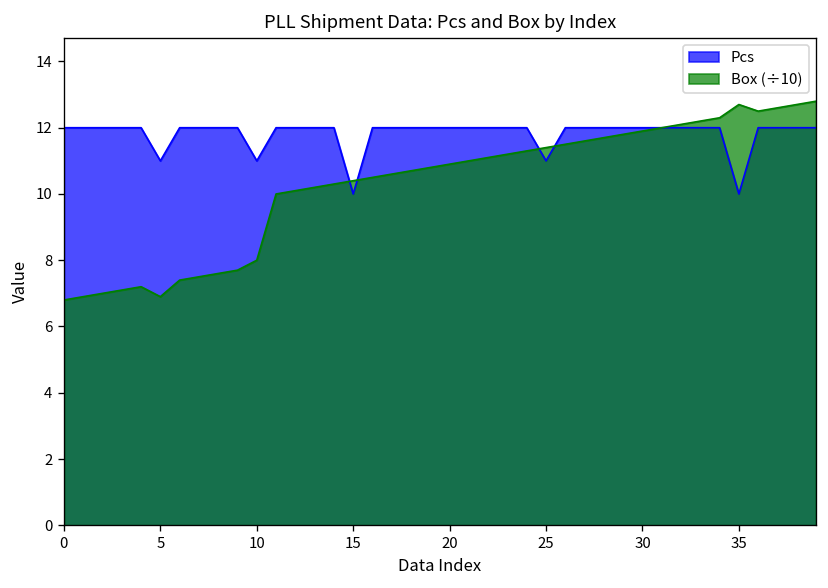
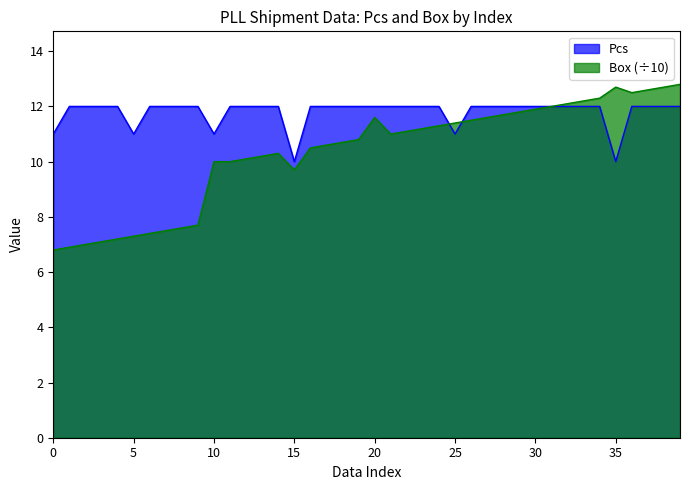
Pcs, 0: 12 -> 11
Box (÷10), 5: 6.9 -> 7.3
Box (÷10), 10: 8.0 -> 10.0
Box (÷10), 15: 10.4 -> 9.7
Box (÷10), 20: 10.9 -> 11.6
